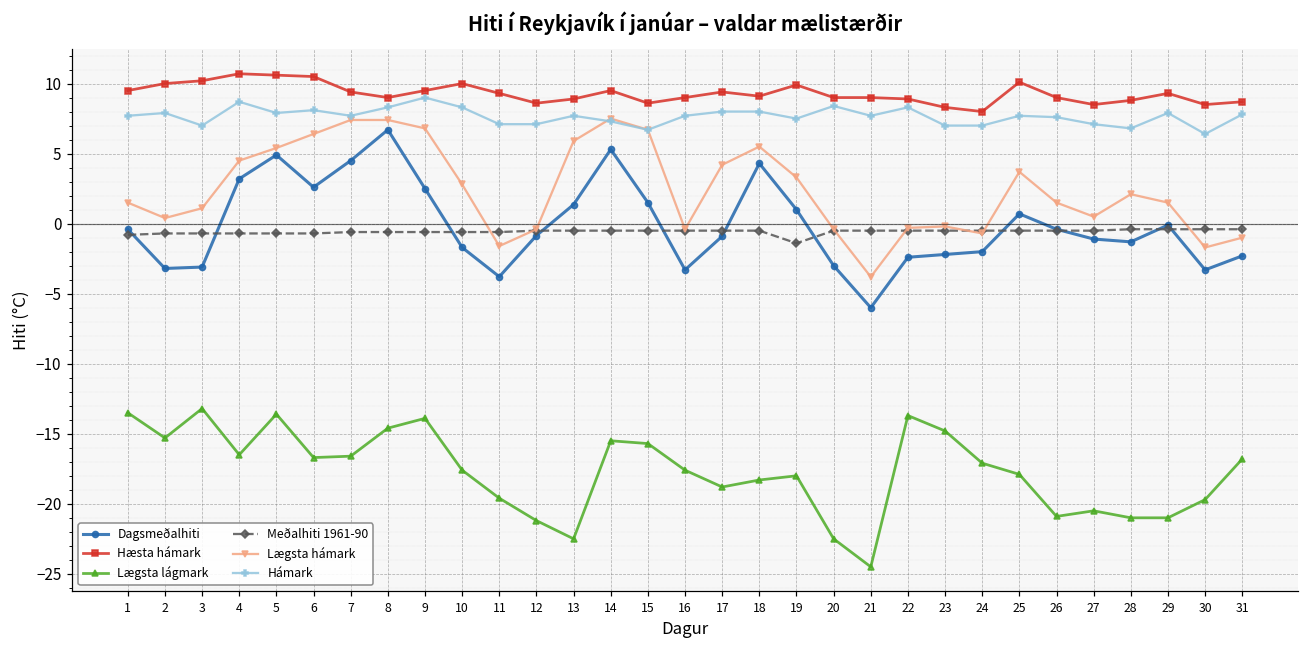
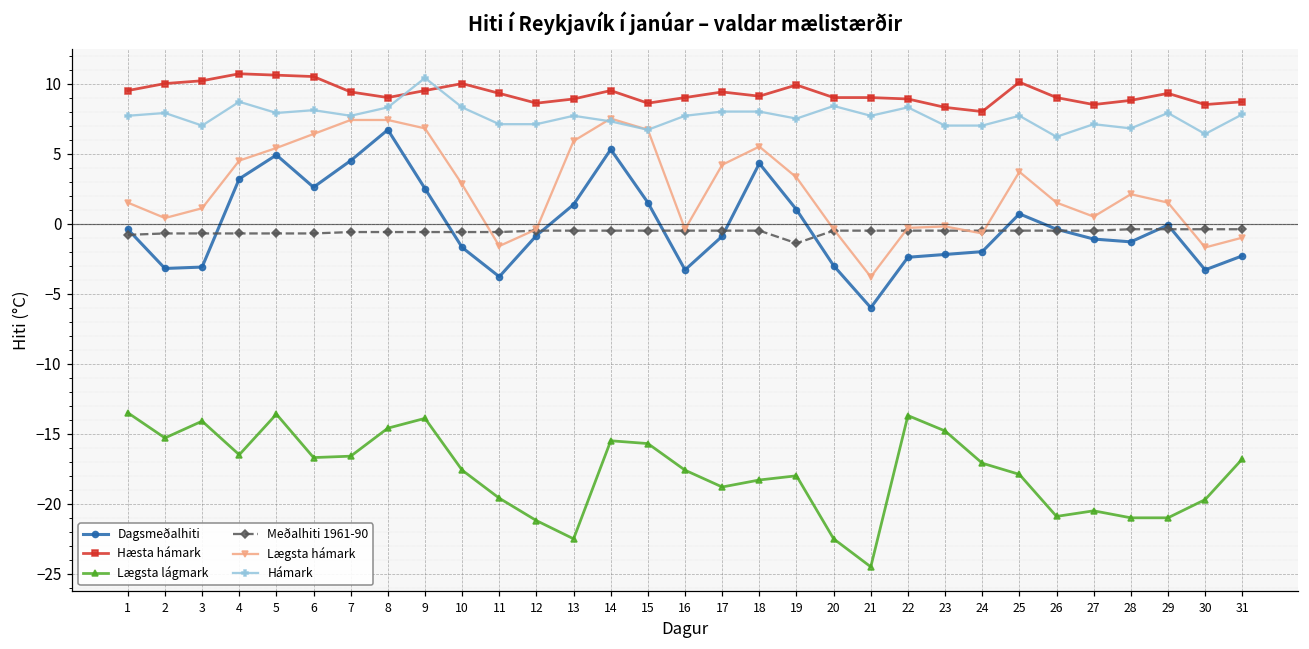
Lægsta lágmark, 3: -13.2 -> -14.1
Hámark, 9: 9.0 -> 10.4
Hámark, 26: 7.6 -> 6.2
